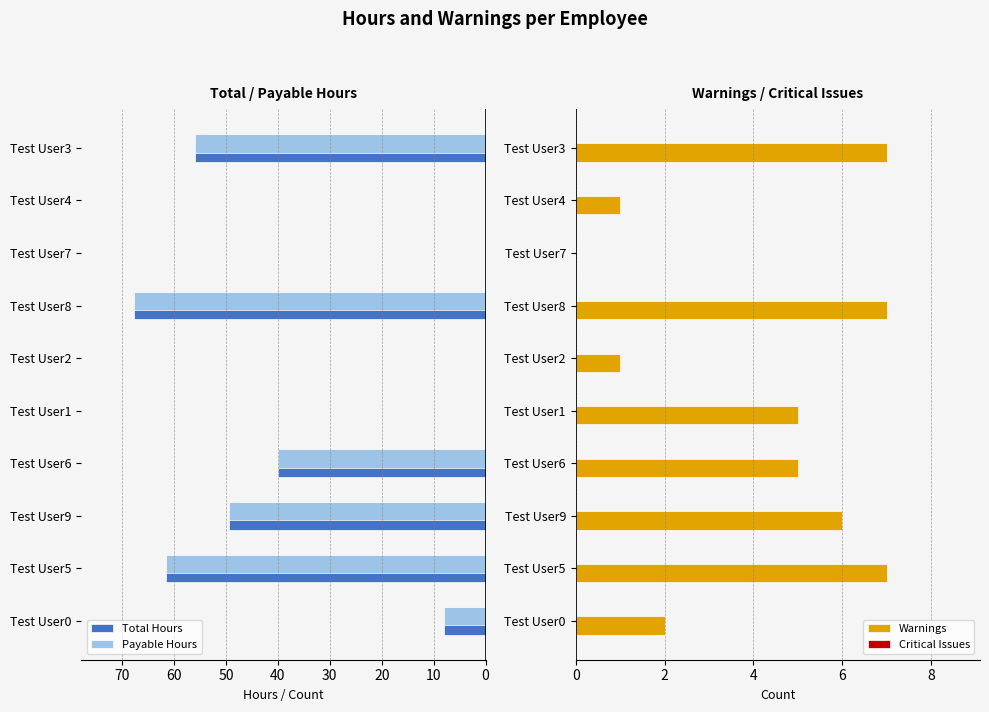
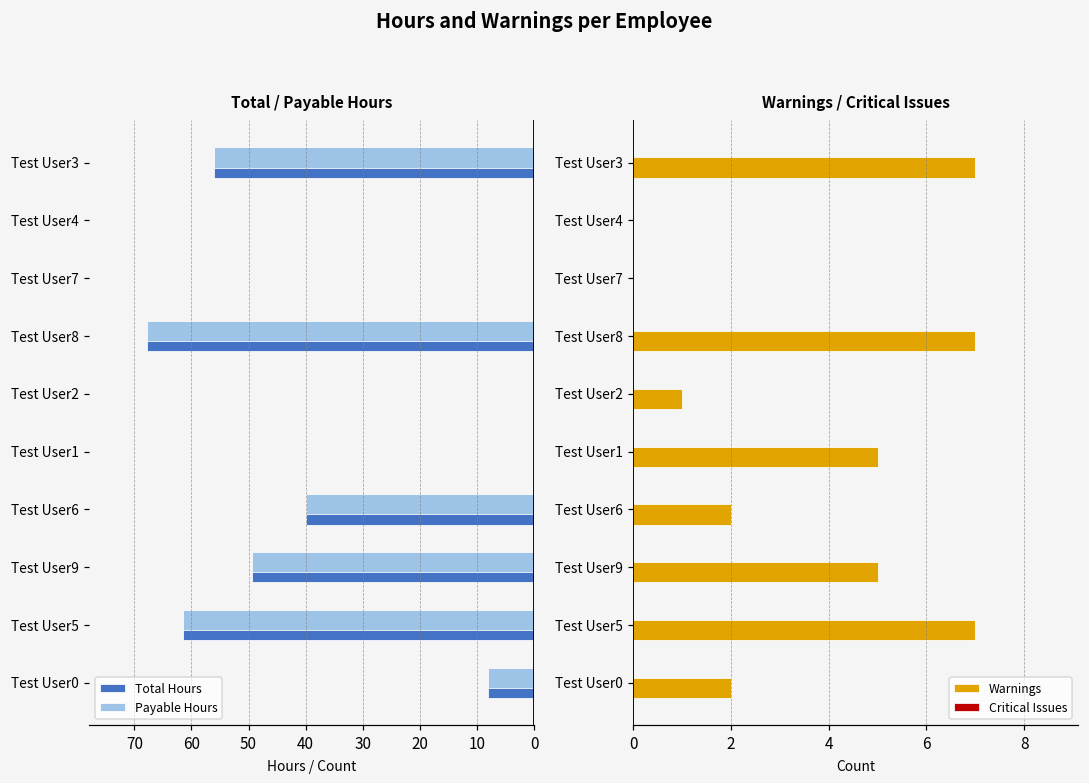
Warnings / Critical Issues, Warnings, Test User4: 1 -> 0
Warnings / Critical Issues, Warnings, Test User6: 5 -> 2
Warnings / Critical Issues, Warnings, Test User9: 6 -> 5
